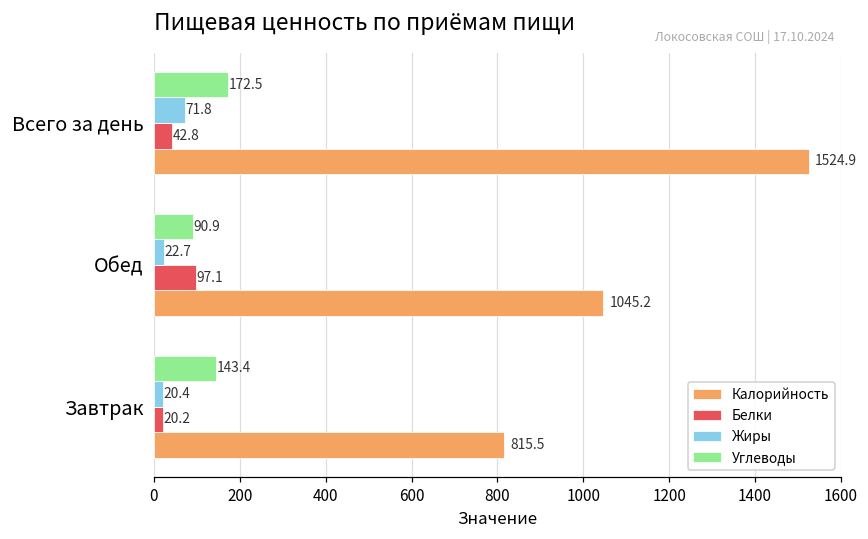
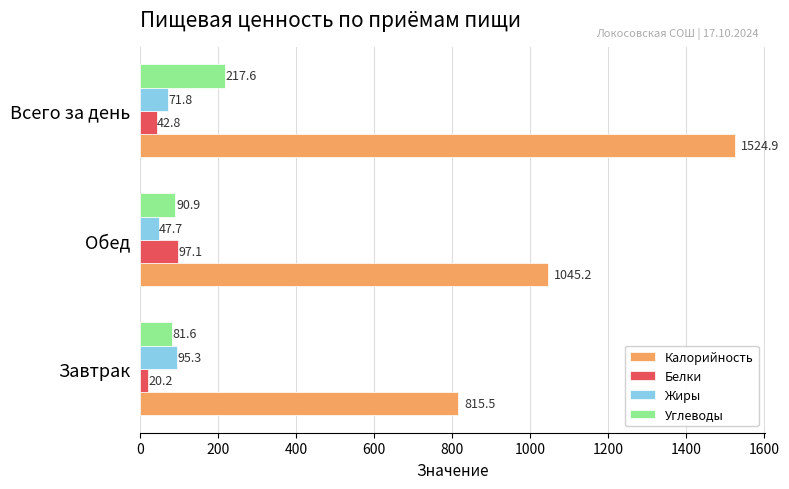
Углеводы, Всего за день: 172.5 -> 217.6
Жиры, Обед: 22.7 -> 47.7
Углеводы, Завтрак: 143.4 -> 81.6
Жиры, Завтрак: 20.4 -> 95.3
